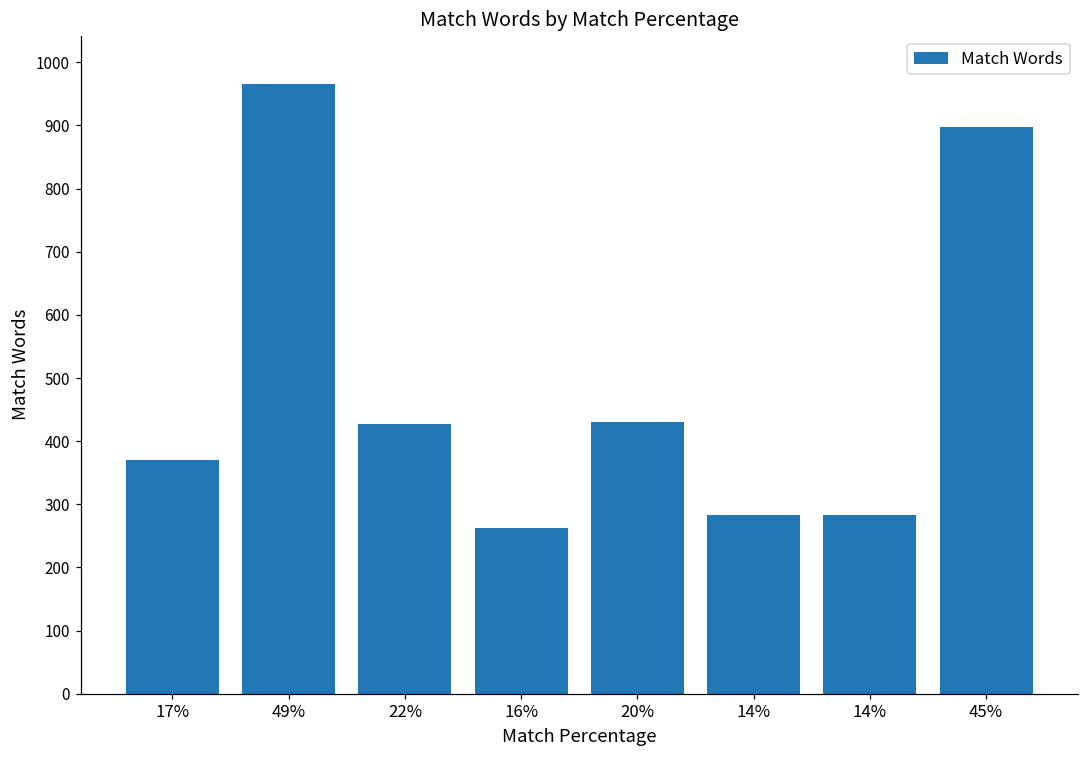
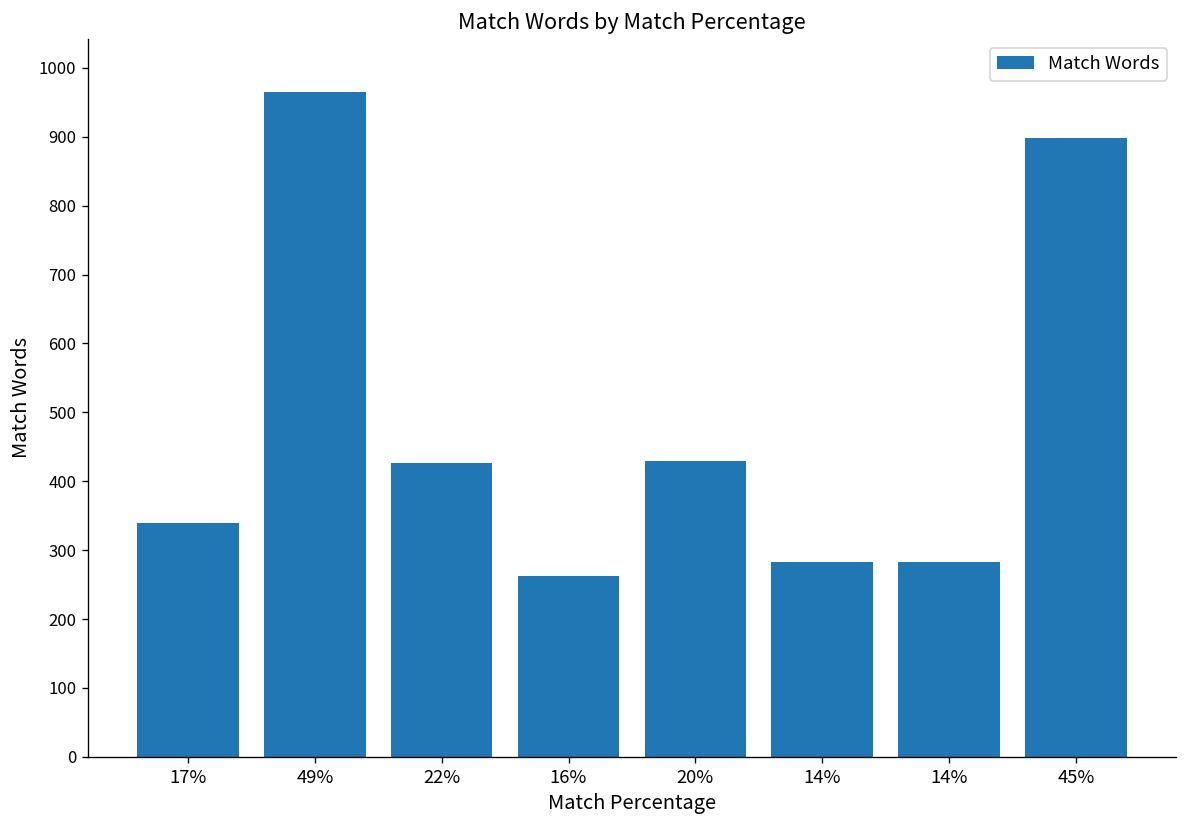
17%: 370 -> 340
